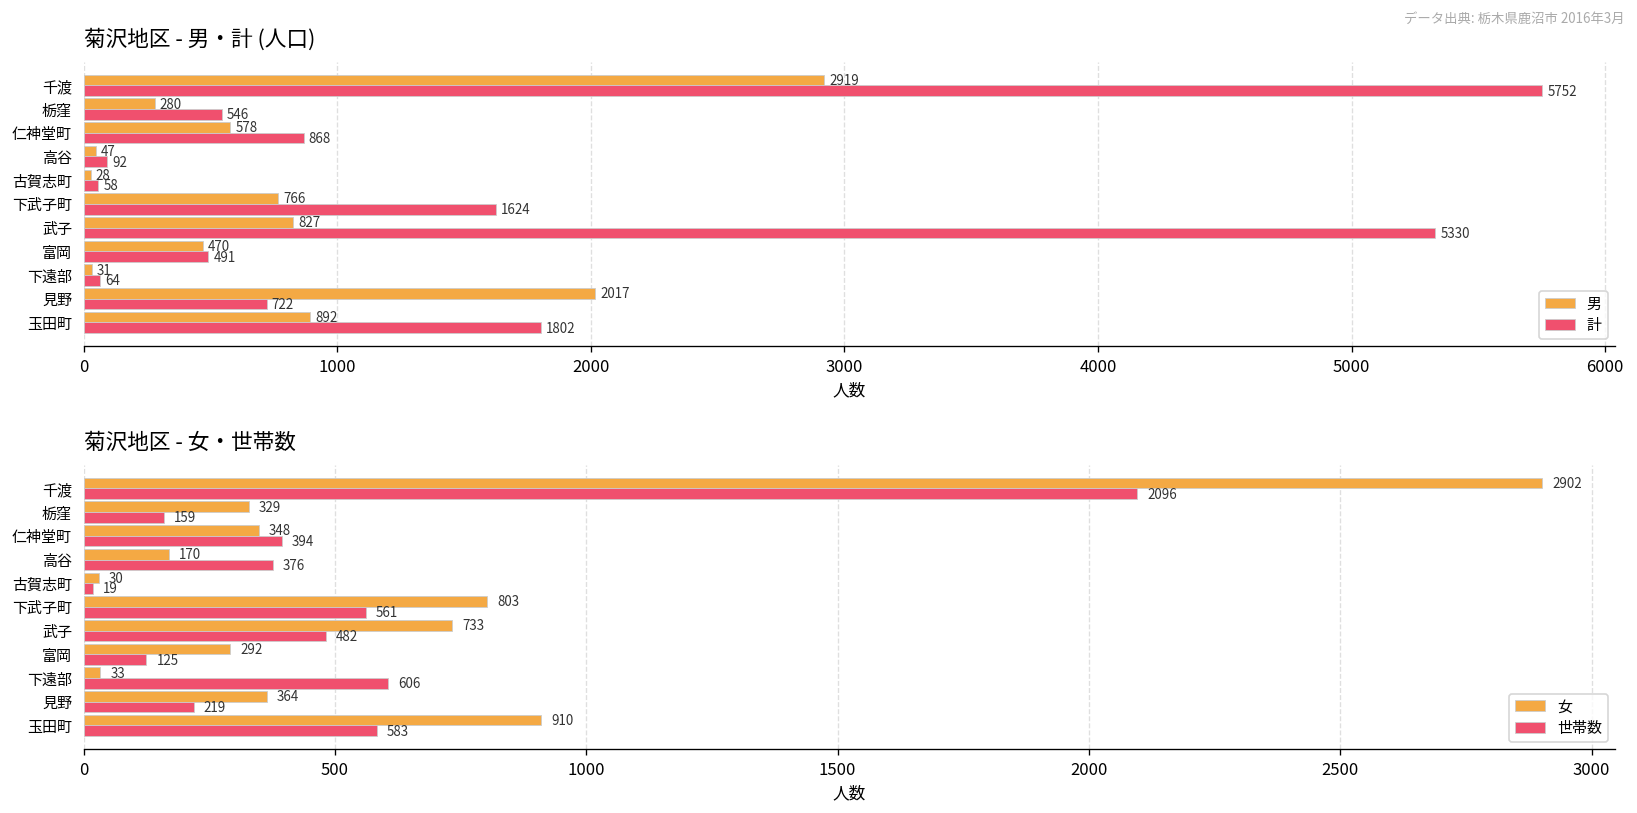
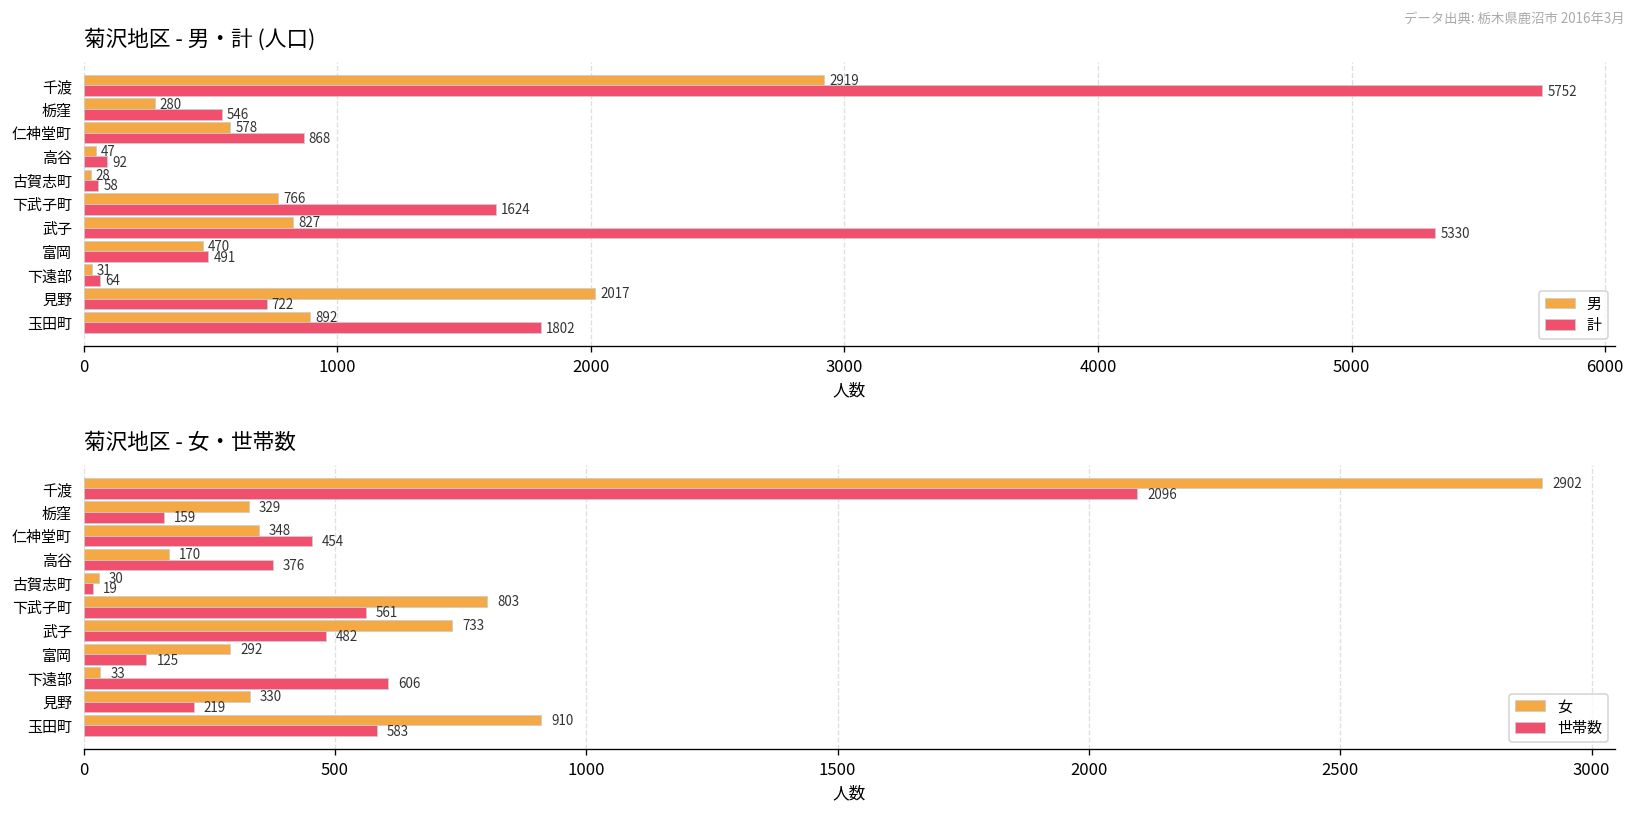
菊沢地区 - 女・世帯数, 世帯数, 仁神堂町: 394 -> 454
菊沢地区 - 女・世帯数, 女, 見野: 364 -> 330
